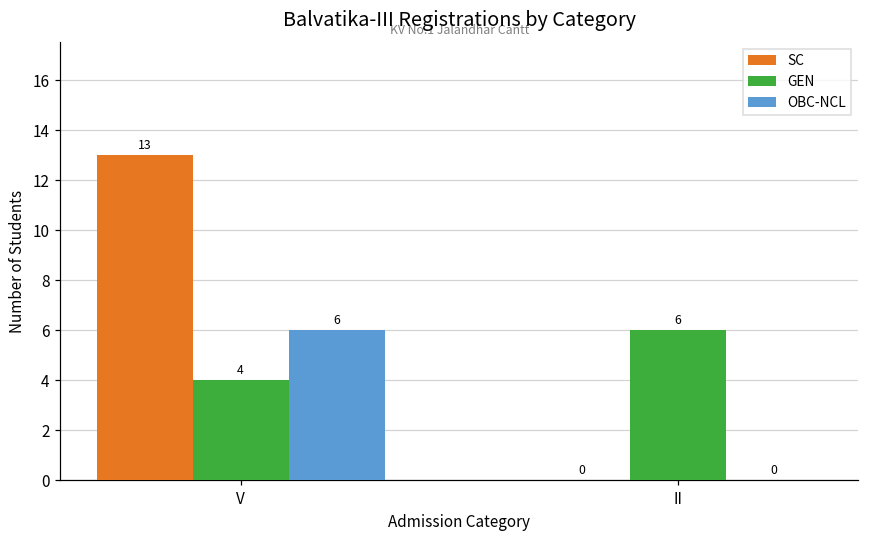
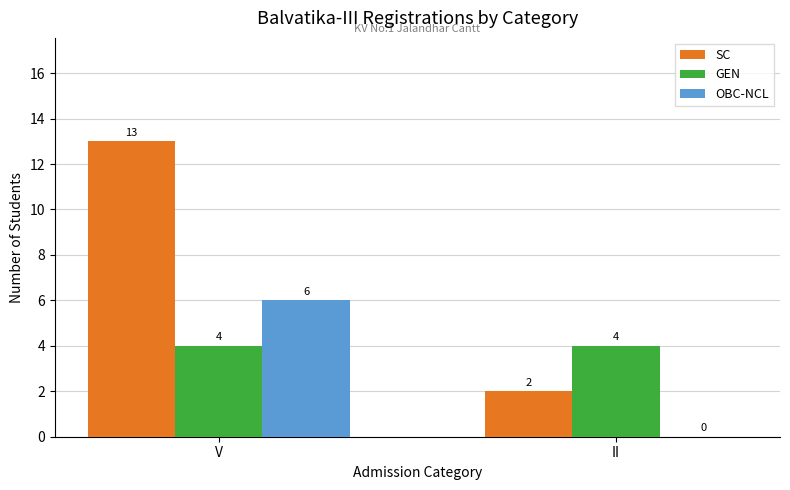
SC, II: 0 -> 2
GEN, II: 6 -> 4
